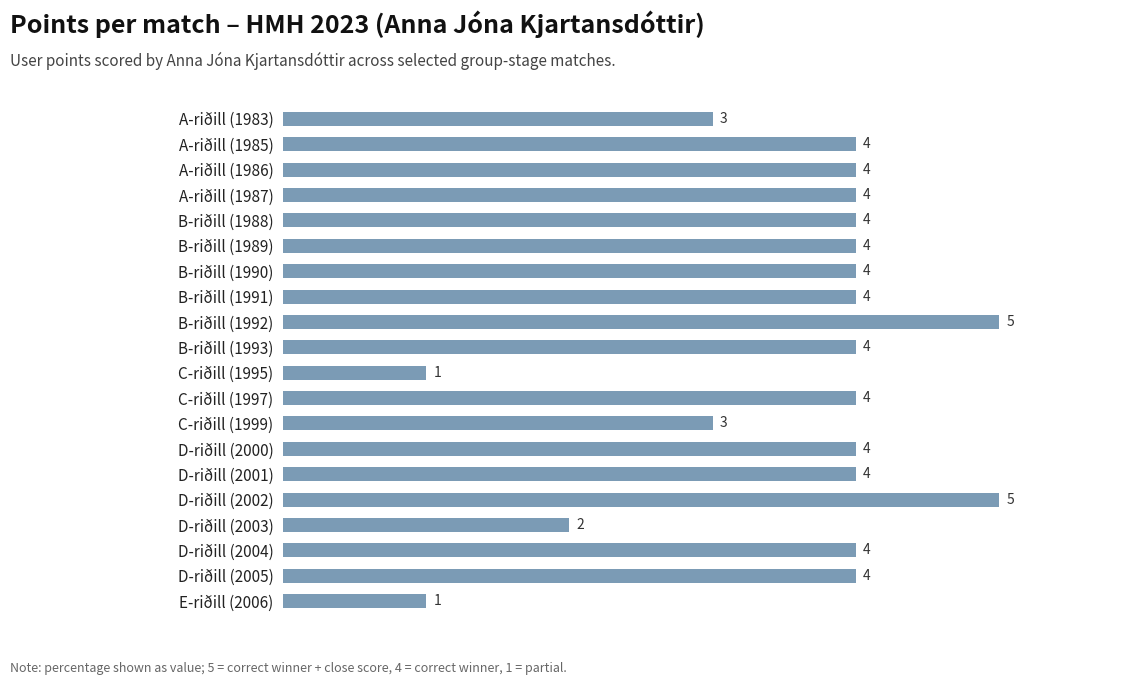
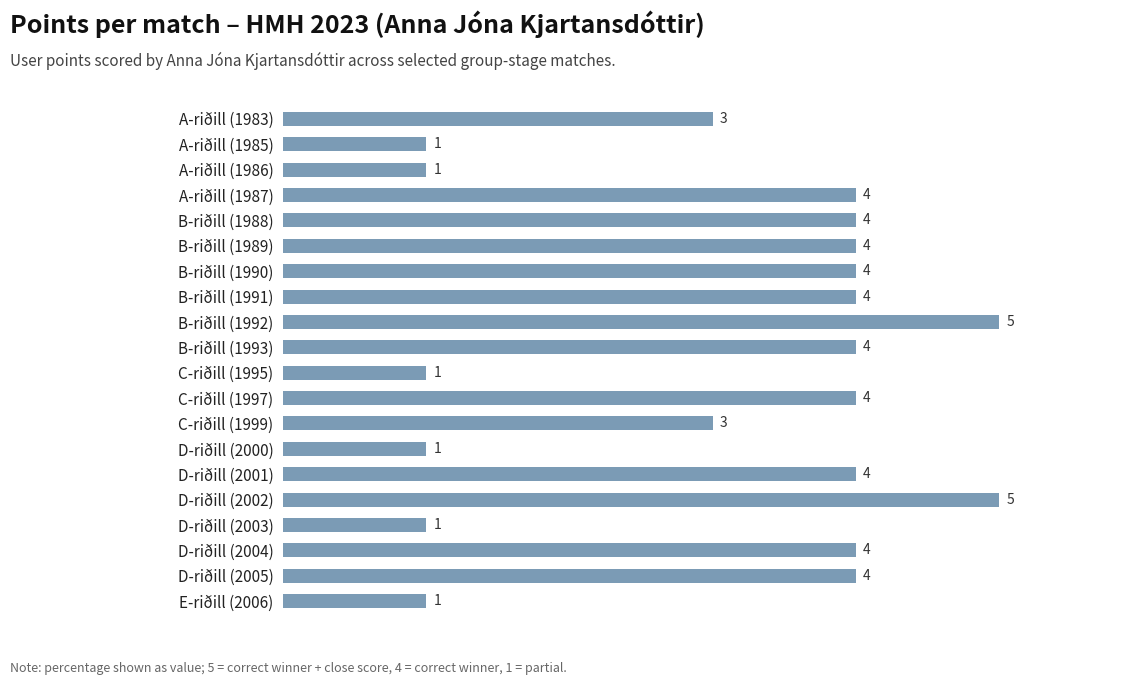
A-riðill (1985): 4 -> 1
A-riðill (1986): 4 -> 1
D-riðill (2000): 4 -> 1
D-riðill (2003): 2 -> 1
